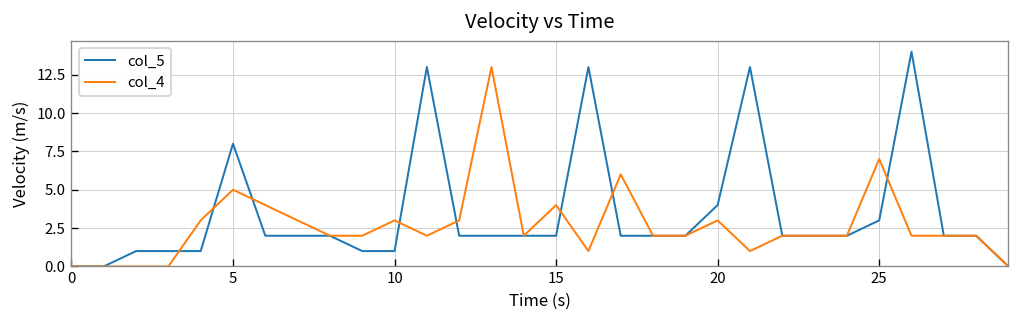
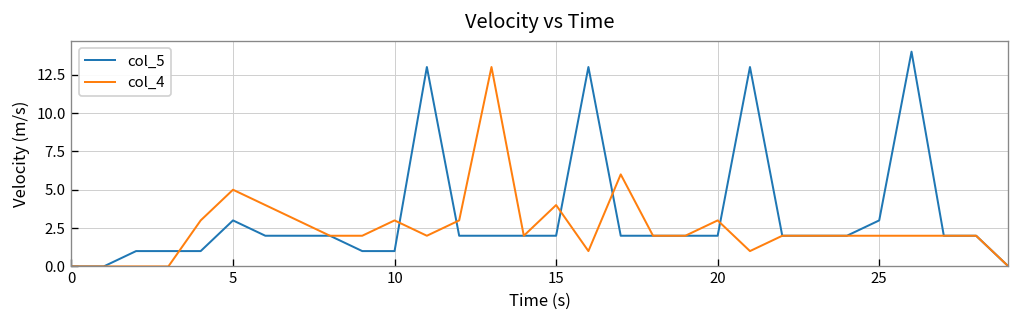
col_5, 5: 8 -> 3
col_5, 20: 4 -> 2
col_4, 25: 7 -> 2
